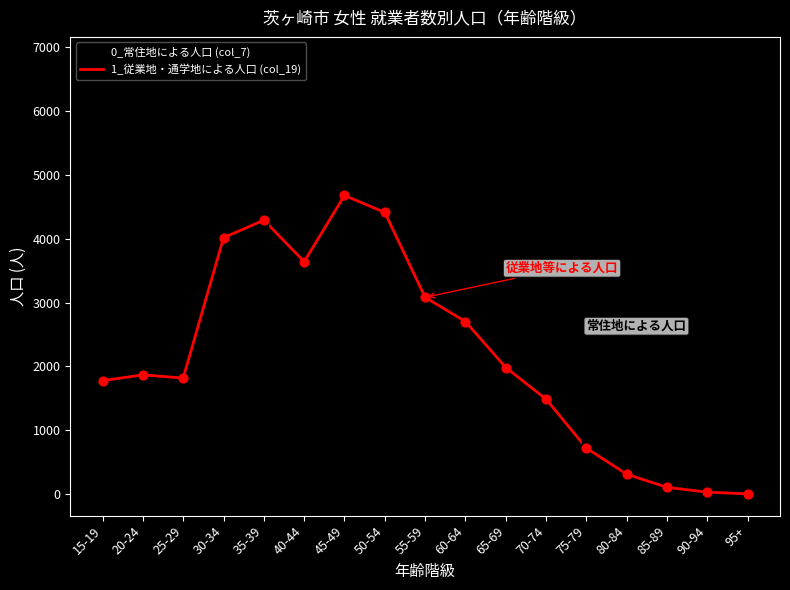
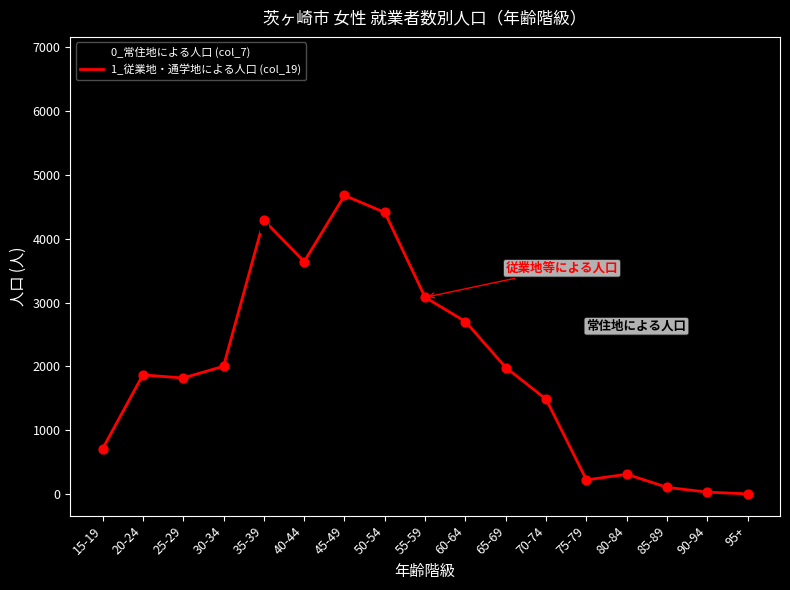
1_従業地・通学地による人口 (col_19), 15-19: 1800 -> 700
1_従業地・通学地による人口 (col_19), 30-34: 4000 -> 2000
1_従業地・通学地による人口 (col_19), 75-79: 700 -> 200
